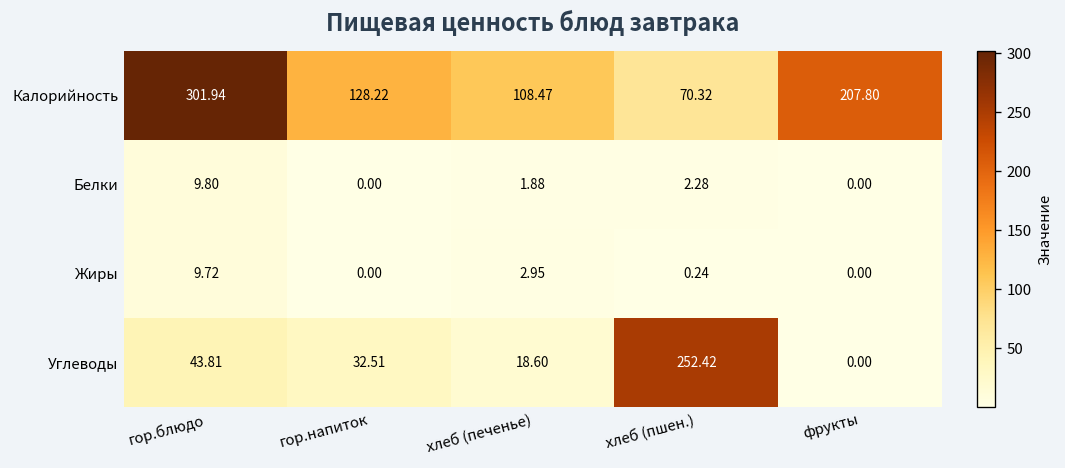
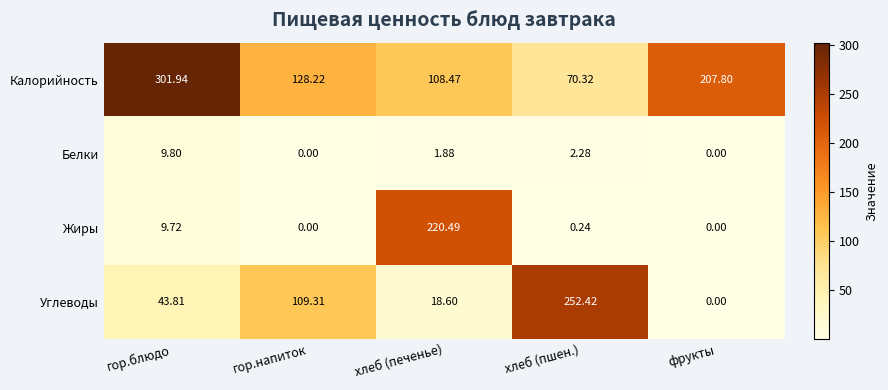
Жиры, хлеб (печенье): 2.95 -> 220.49
Углеводы, гор.напиток: 32.51 -> 109.31
